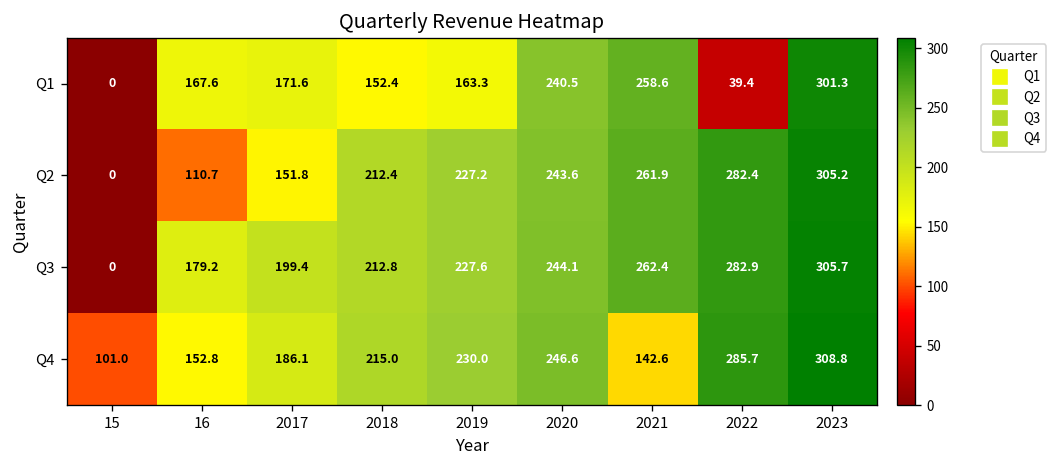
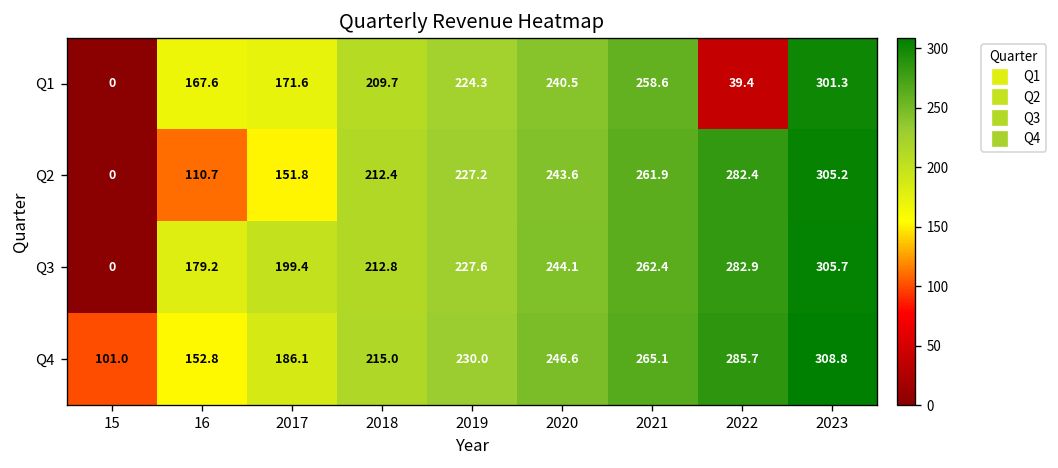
Q1, 2018: 152.4 -> 209.7
Q1, 2019: 163.3 -> 224.3
Q4, 2021: 142.6 -> 265.1
